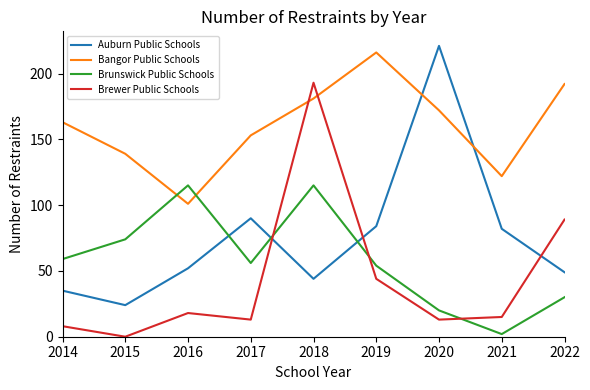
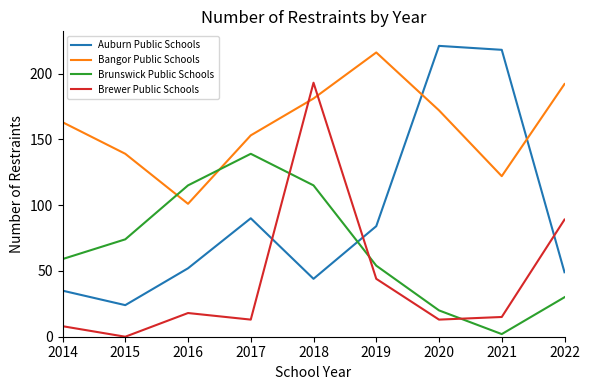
Brunswick Public Schools, 2017: 56 -> 139
Auburn Public Schools, 2021: 82 -> 218
